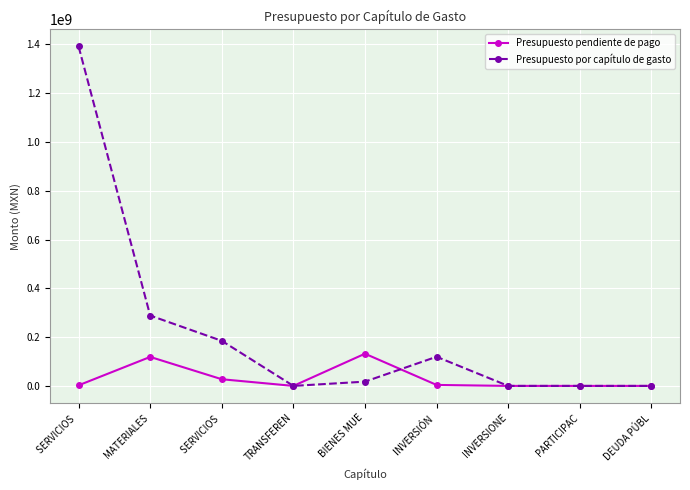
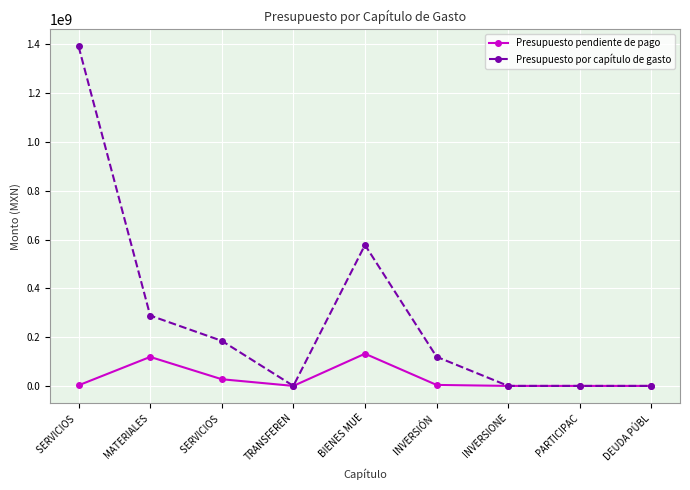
Presupuesto por capítulo de gasto, BIENES MUE: 20000000 -> 580000000
